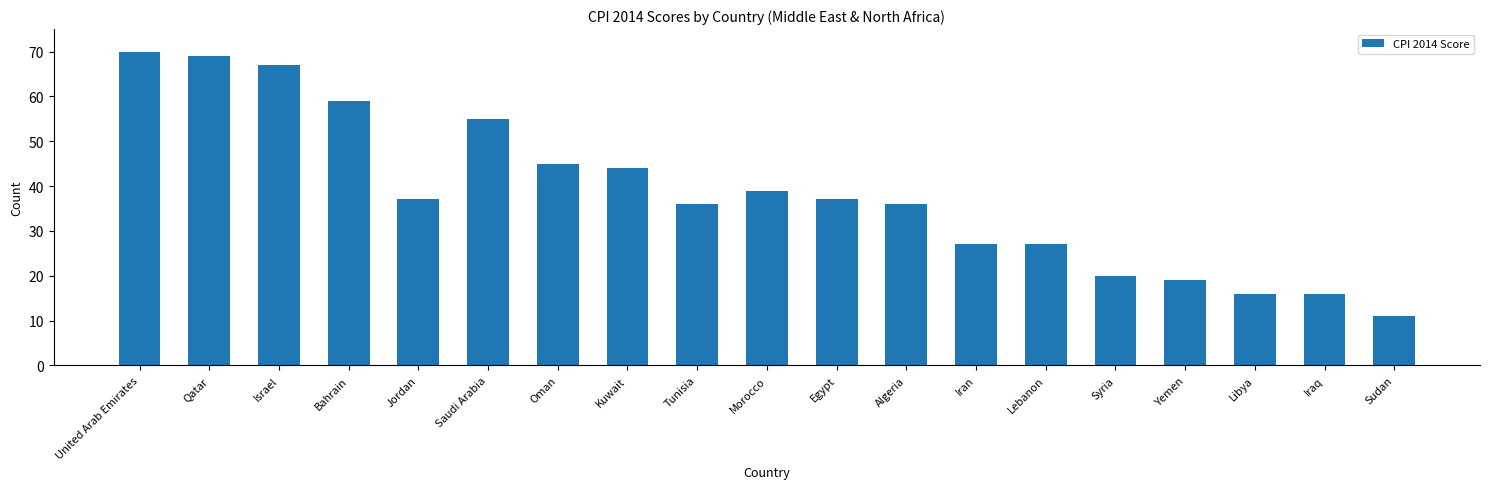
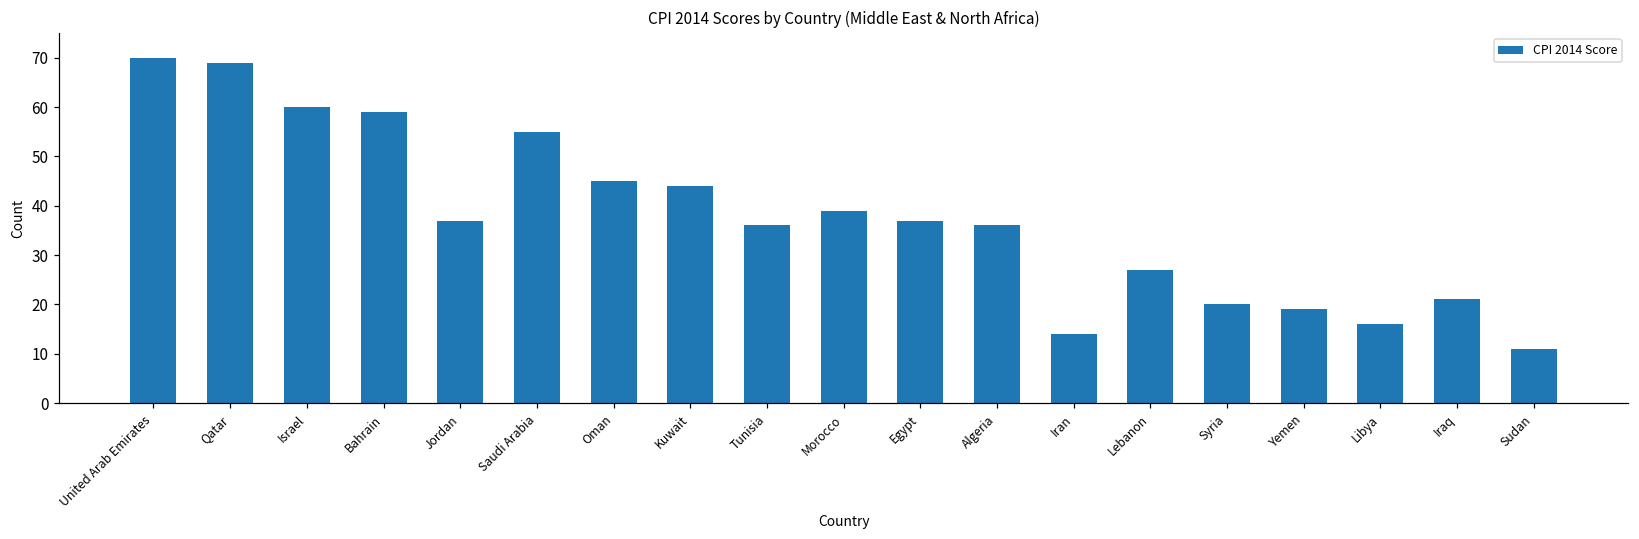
Israel: 67 -> 60
Iran: 27 -> 14
Iraq: 16 -> 21
